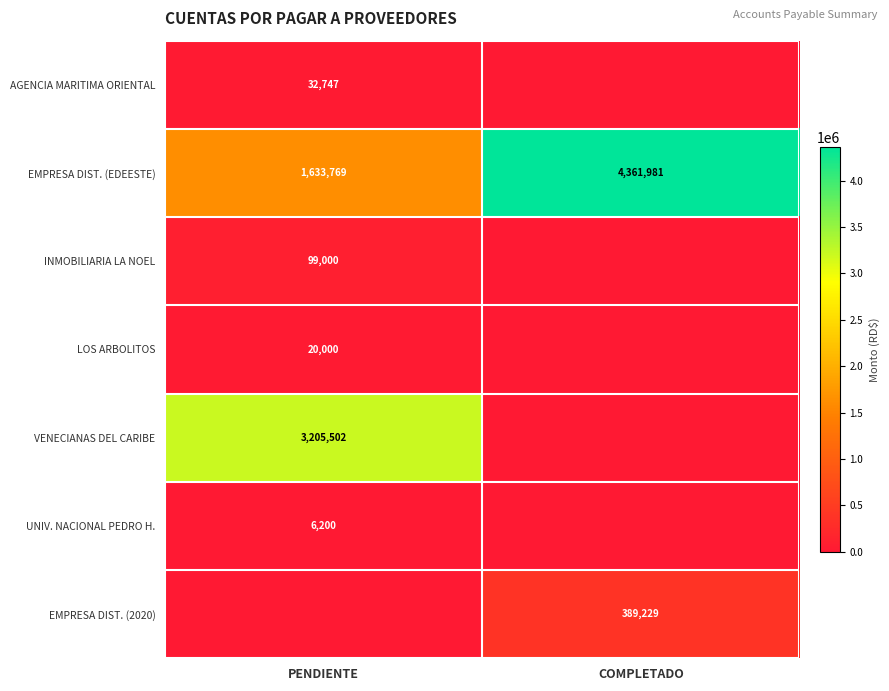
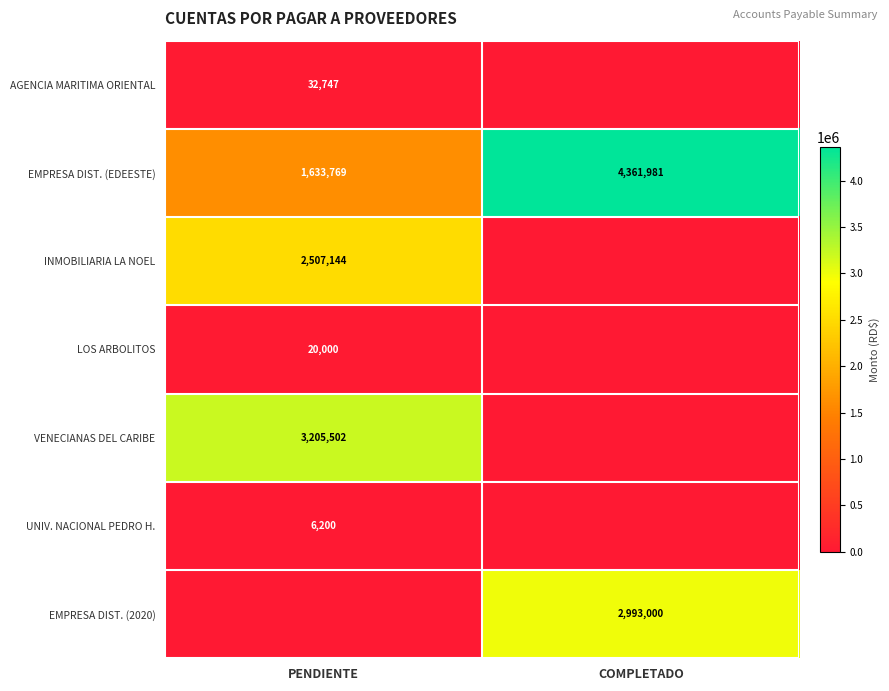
INMOBILIARIA LA NOEL, PENDIENTE: 99,000 -> 2,507,144
EMPRESA DIST. (2020), COMPLETADO: 389,229 -> 2,993,000
